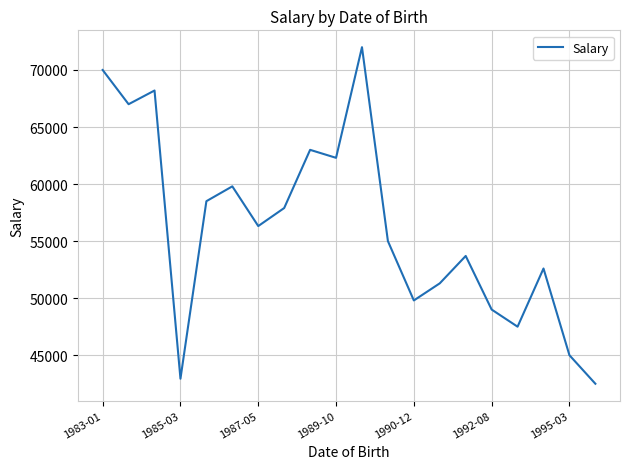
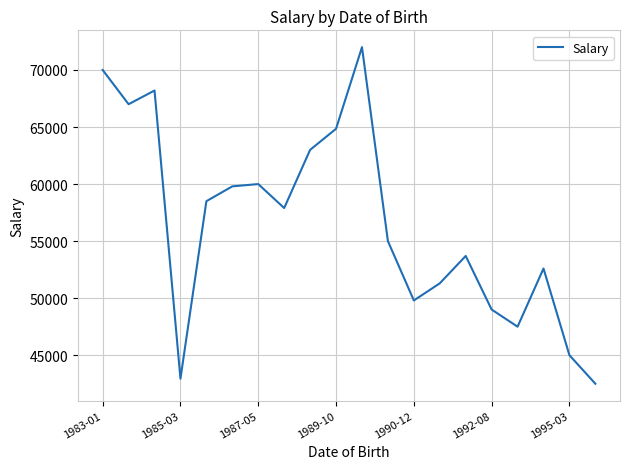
1987-05: 56300 -> 60000
1989-10: 62300 -> 64800
